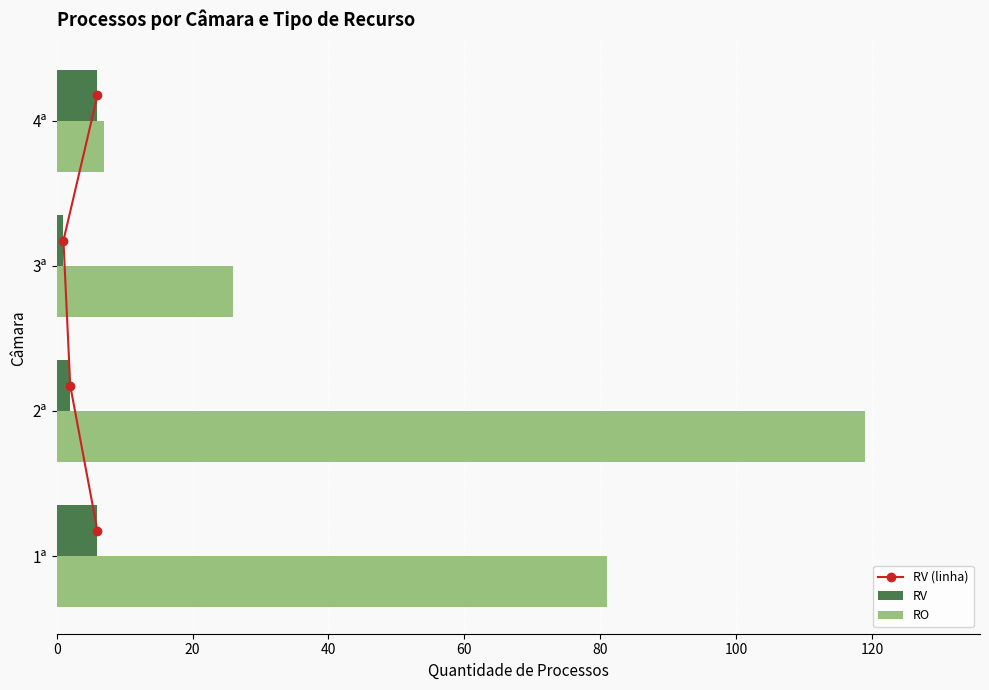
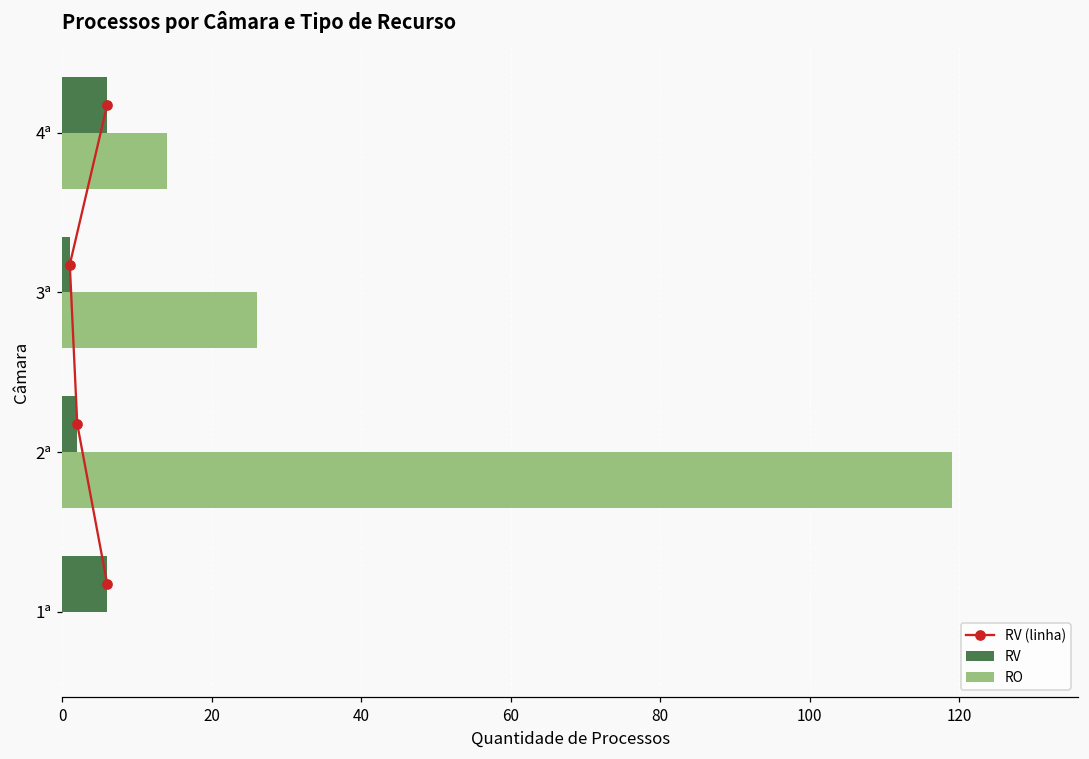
RO, 4ª: 7 -> 14
RO, 1ª: 81 -> 0
